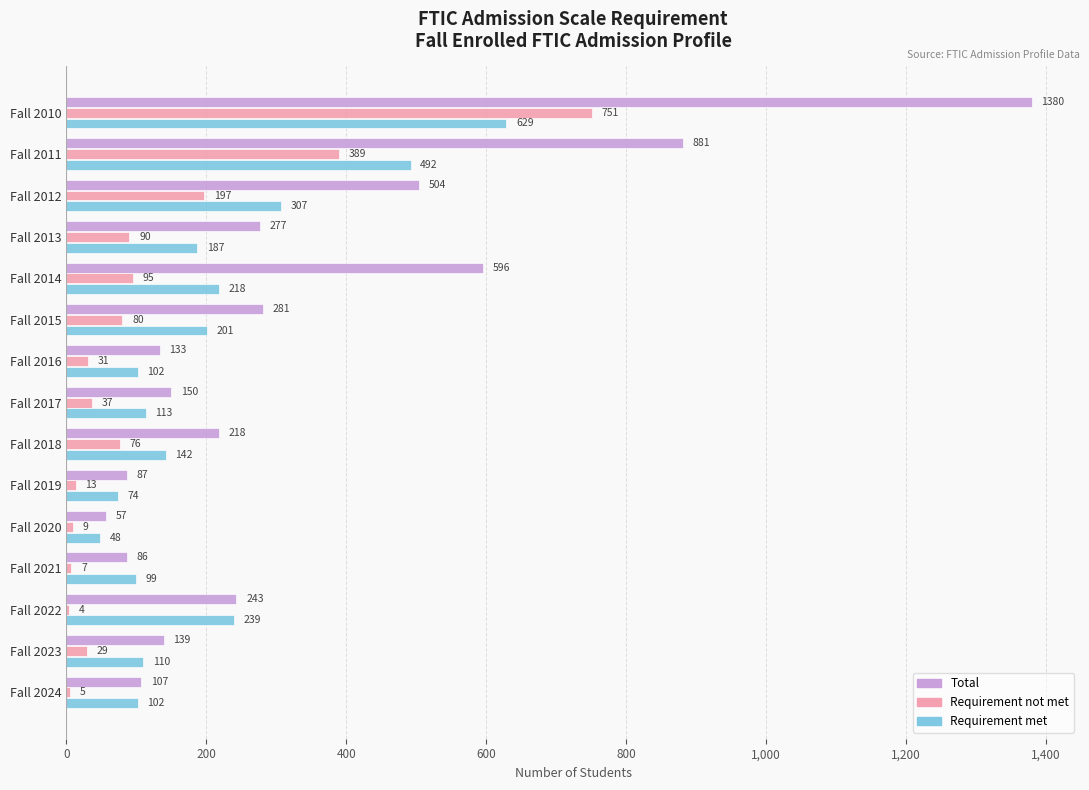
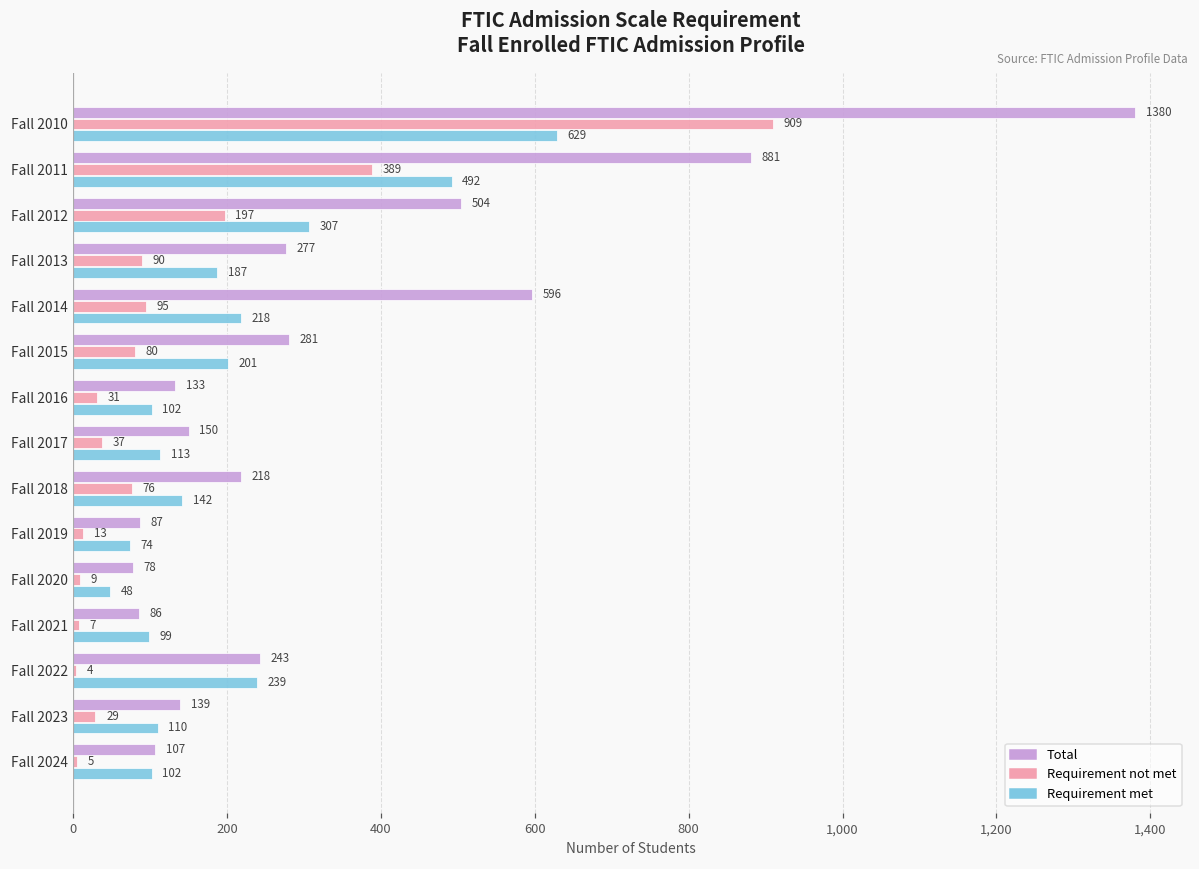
Requirement not met, Fall 2010: 751 -> 909
Total, Fall 2020: 57 -> 78
